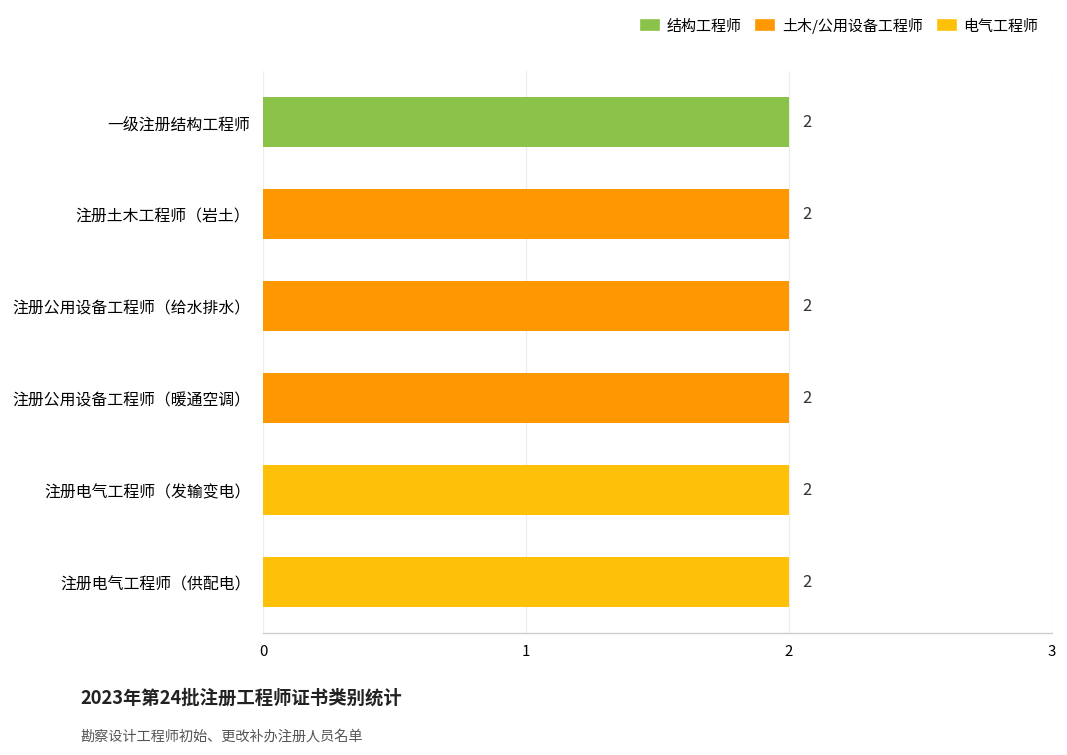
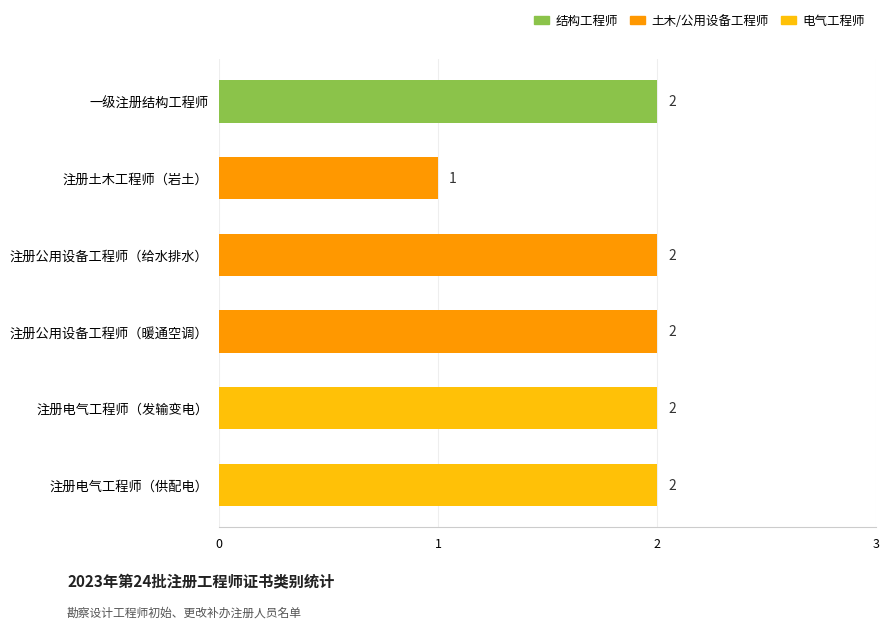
注册土木工程师（岩土）: 2 -> 1
